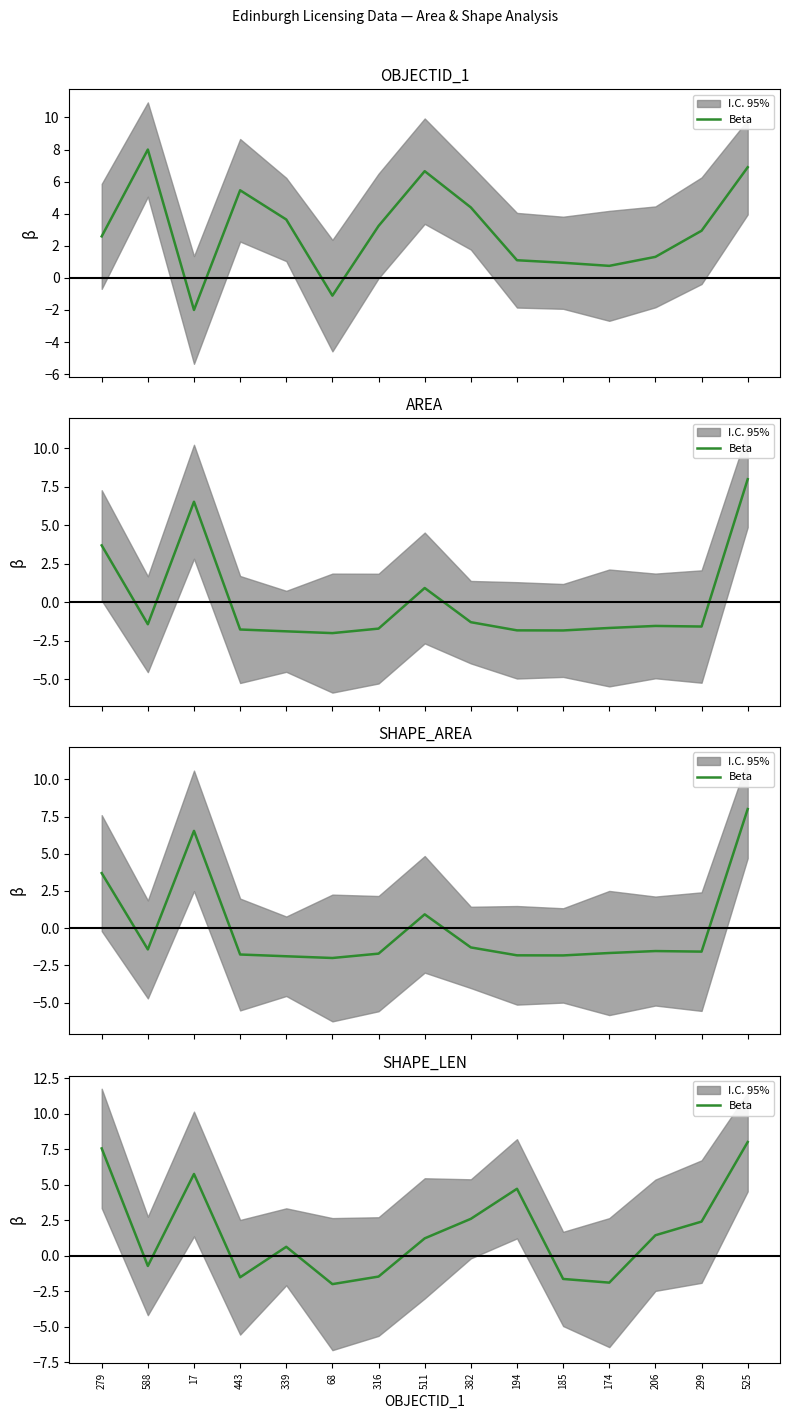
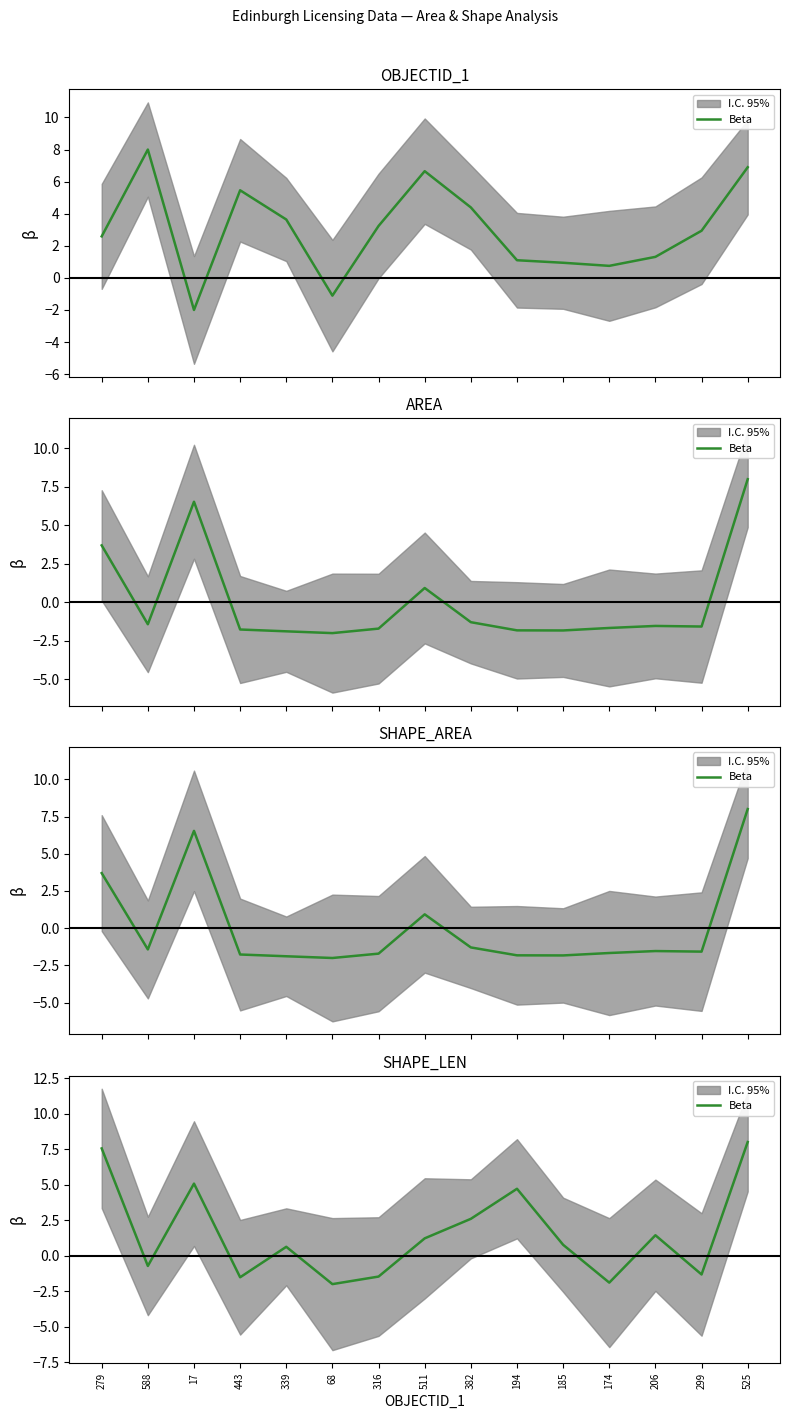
SHAPE_LEN, Beta, 17: 5.7 -> 5.1
SHAPE_LEN, Beta, 185: -1.6 -> 0.8
SHAPE_LEN, Beta, 299: 2.4 -> -1.3
